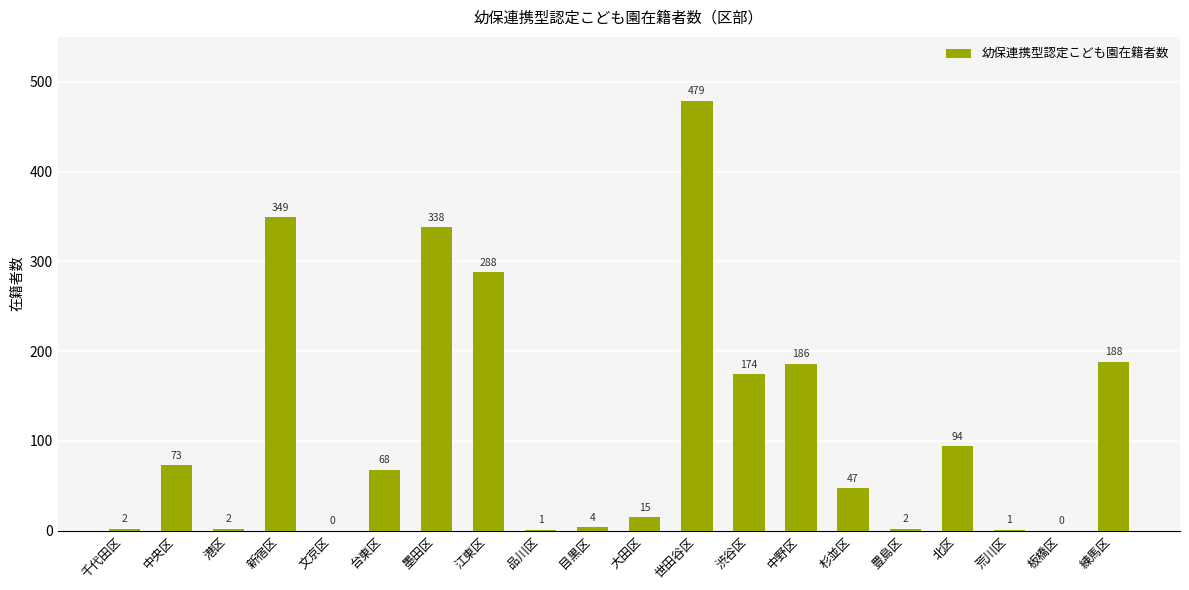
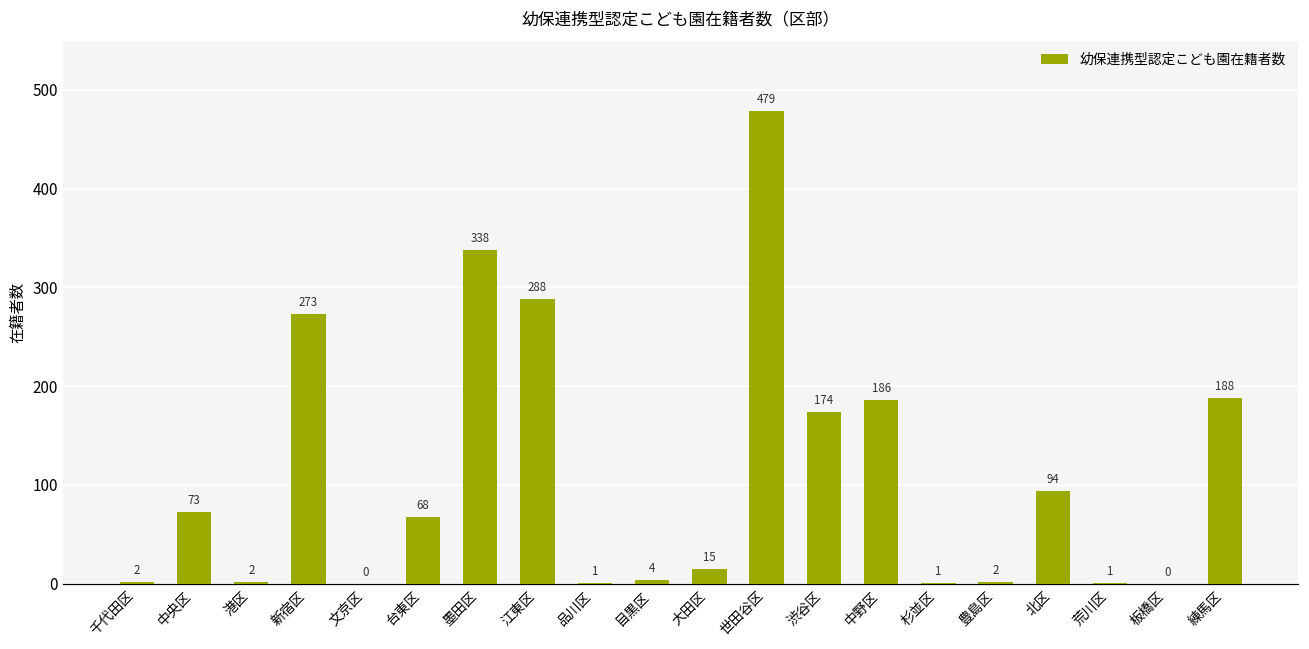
新宿区: 349 -> 273
杉並区: 47 -> 1
